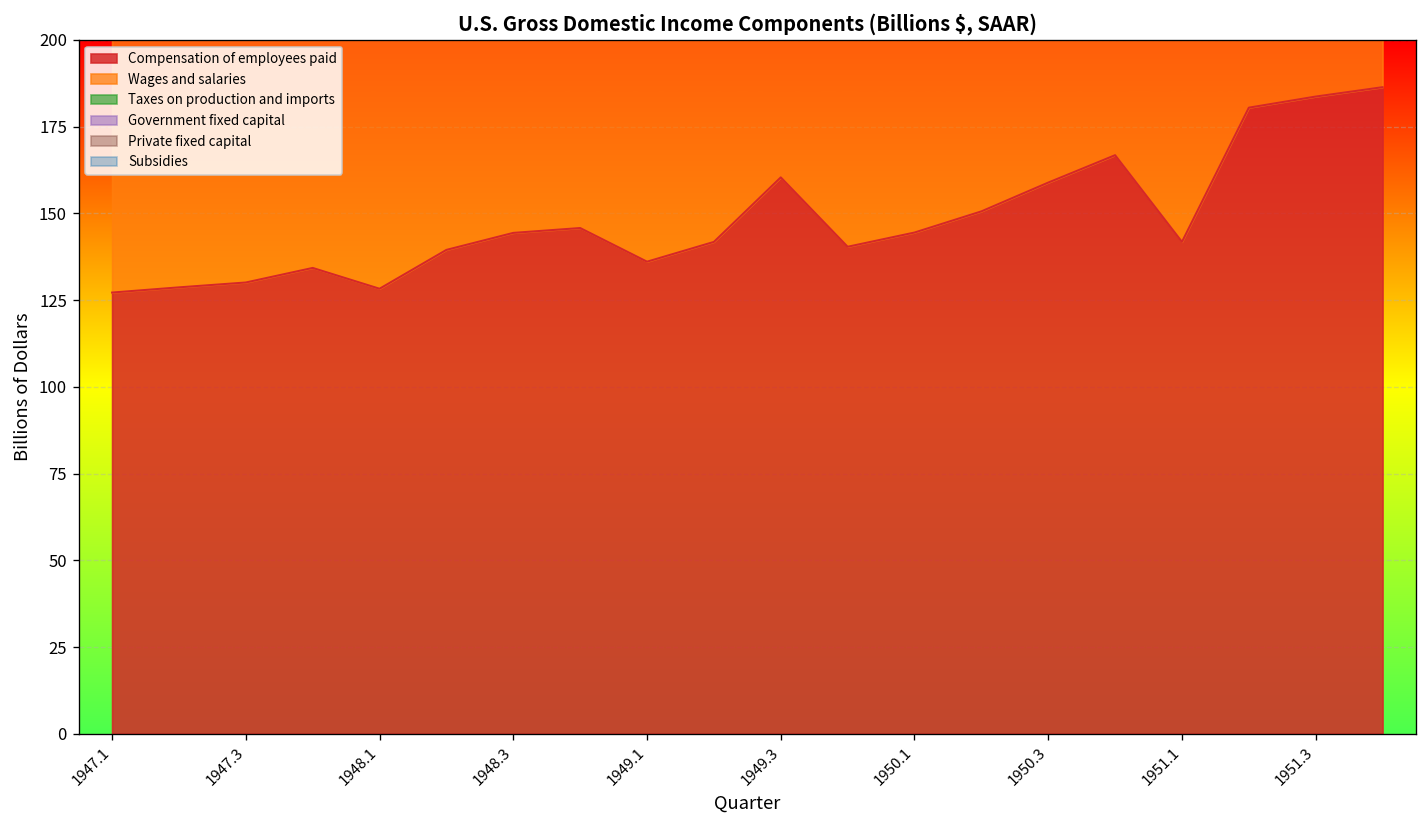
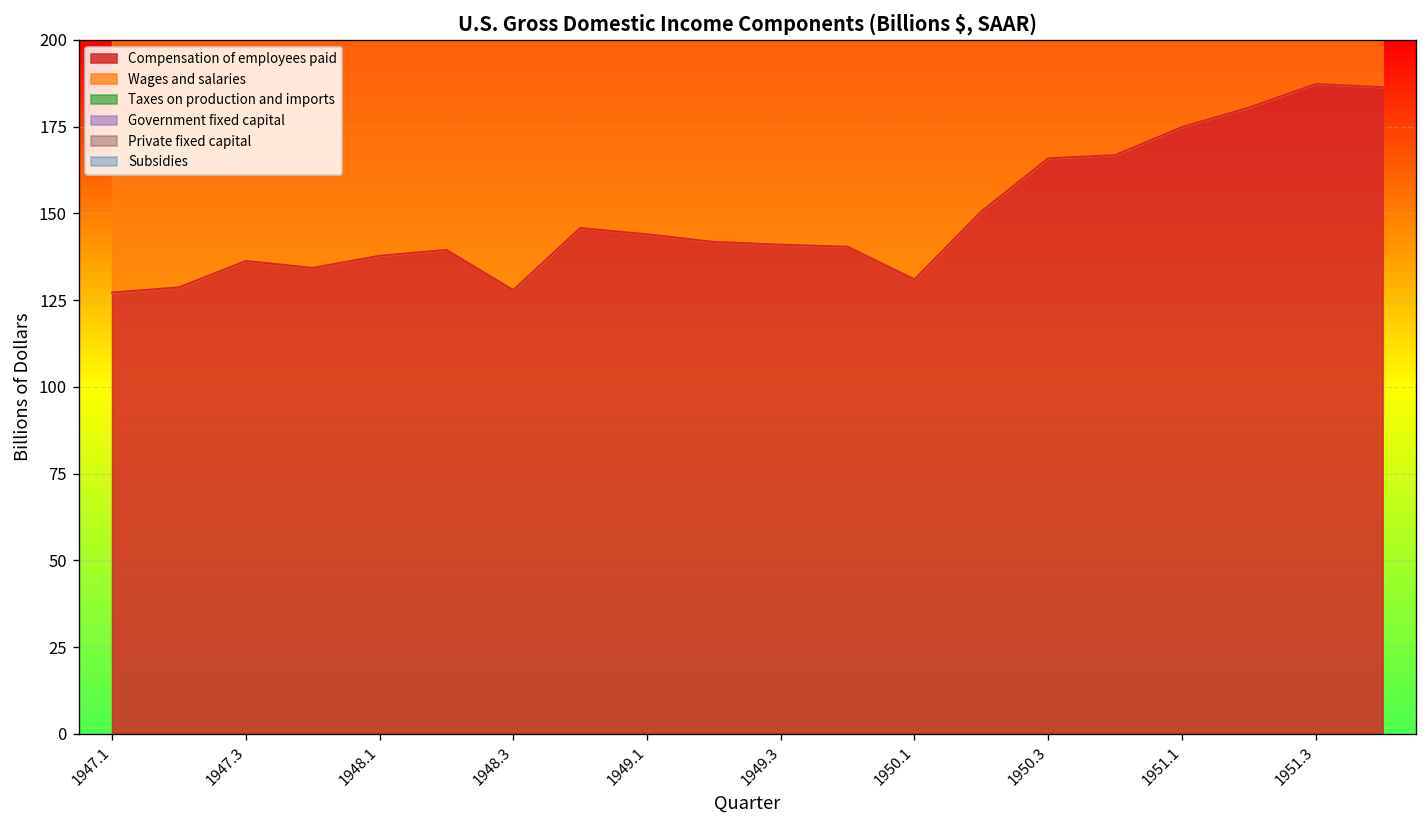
Compensation of employees paid, 1947.3: 130 -> 136
Compensation of employees paid, 1948.1: 128 -> 138
Compensation of employees paid, 1948.3: 144 -> 128
Compensation of employees paid, 1949.1: 136 -> 144
Compensation of employees paid, 1949.3: 160 -> 141
Compensation of employees paid, 1950.1: 145 -> 131
Compensation of employees paid, 1950.3: 159 -> 166
Compensation of employees paid, 1951.1: 142 -> 175
Compensation of employees paid, 1951.3: 184 -> 187
